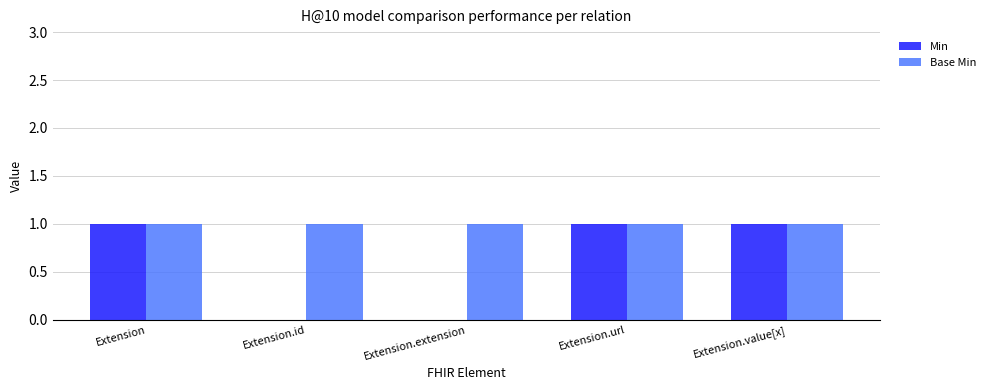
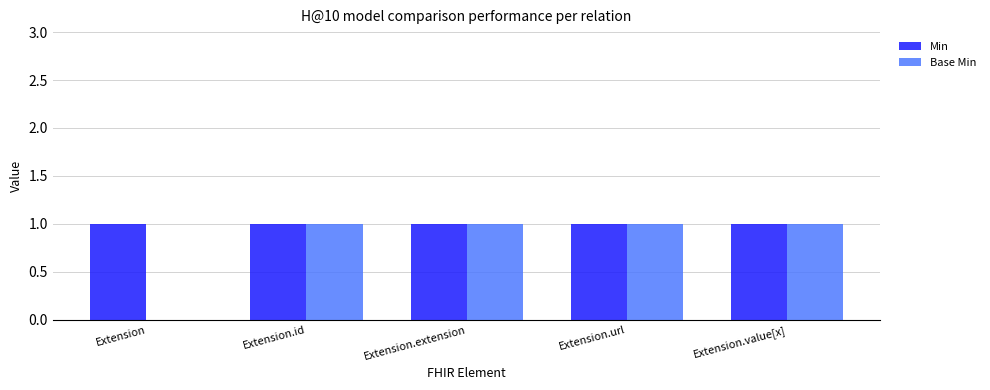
Base Min, Extension: 1 -> 0
Min, Extension.id: 0 -> 1
Min, Extension.extension: 0 -> 1
